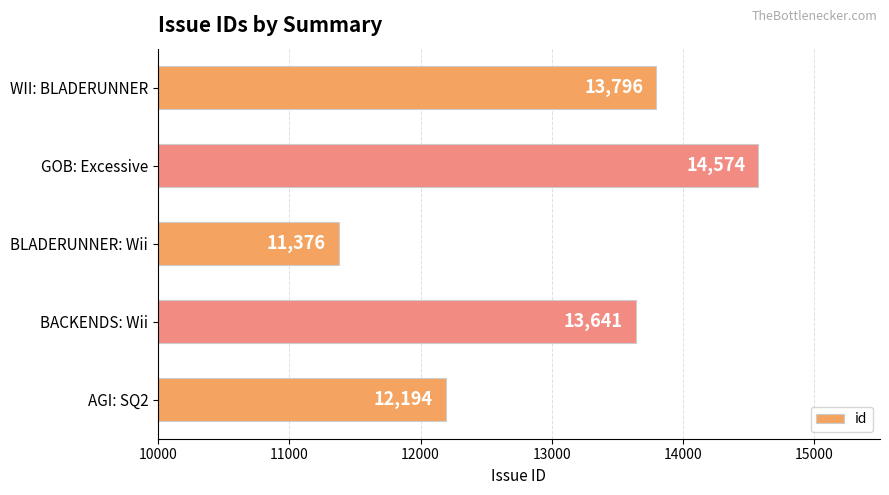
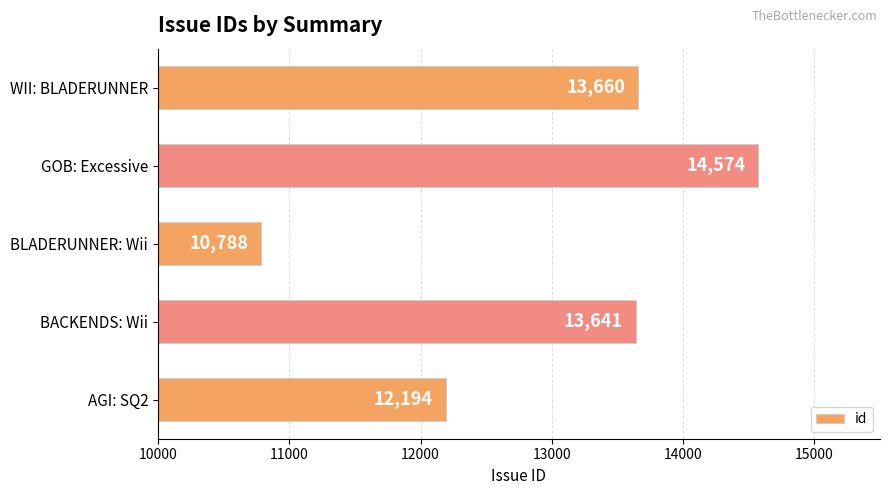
WII: BLADERUNNER: 13,796 -> 13,660
BLADERUNNER: Wii: 11,376 -> 10,788
